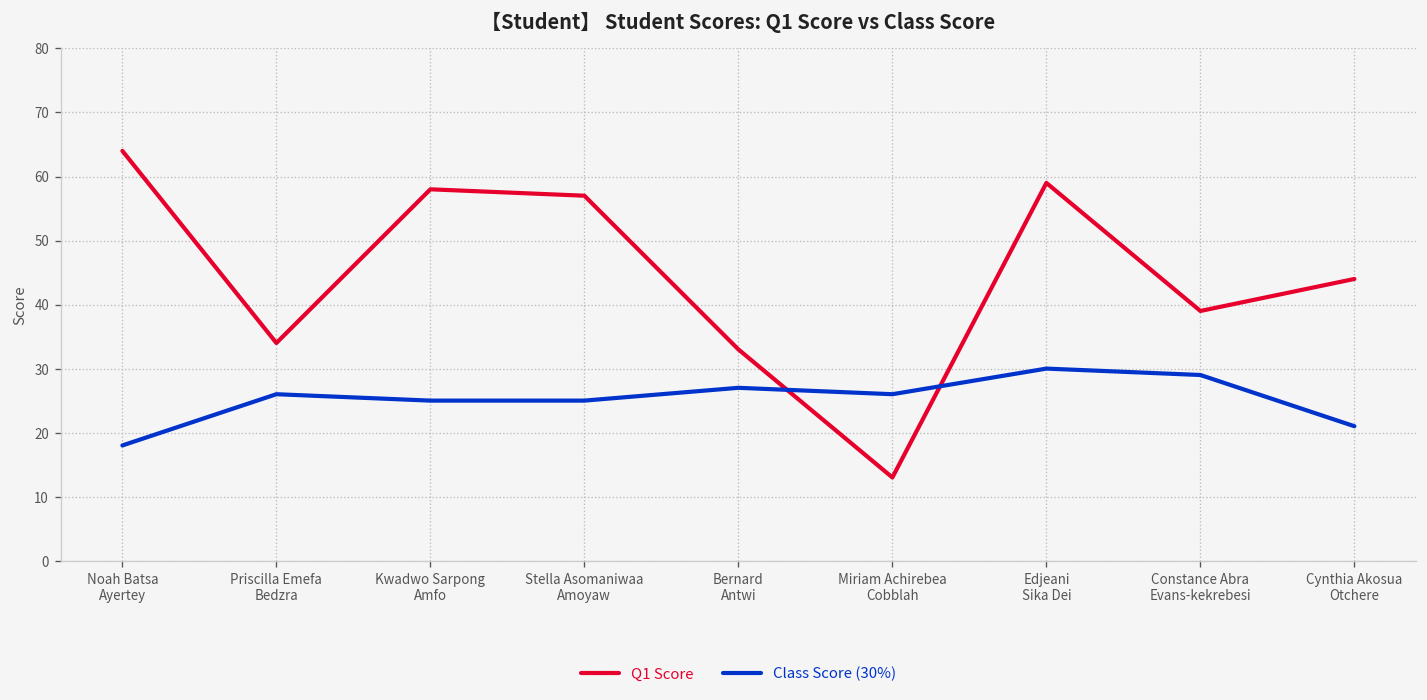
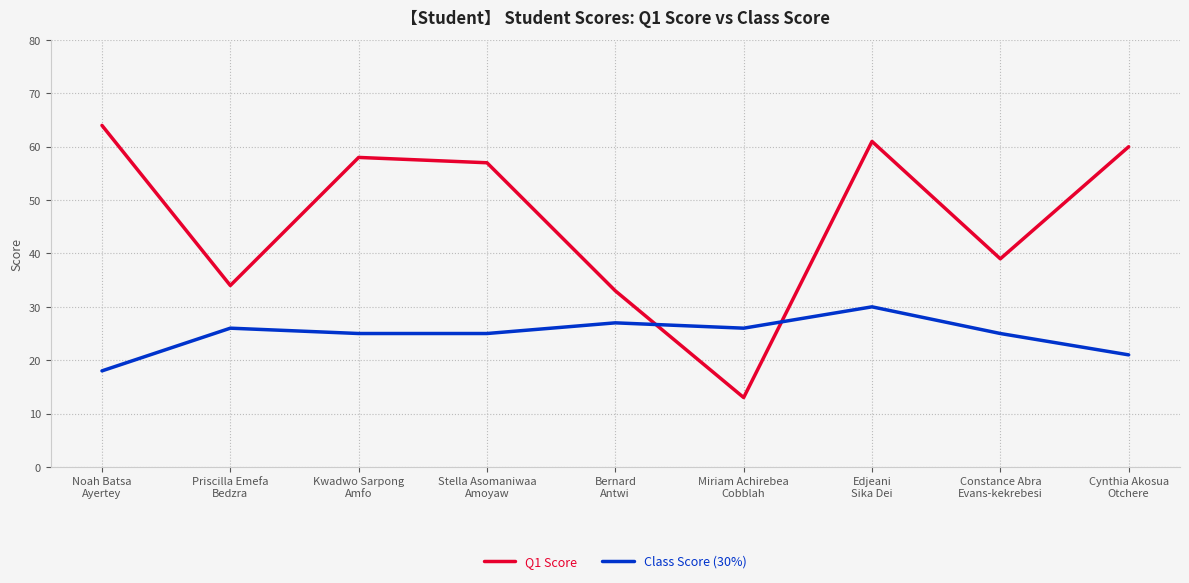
Q1 Score, Edjeani Sika Dei: 59 -> 61
Class Score (30%), Constance Abra Evans-kekrebesi: 29 -> 25
Q1 Score, Cynthia Akosua Otchere: 44 -> 60
